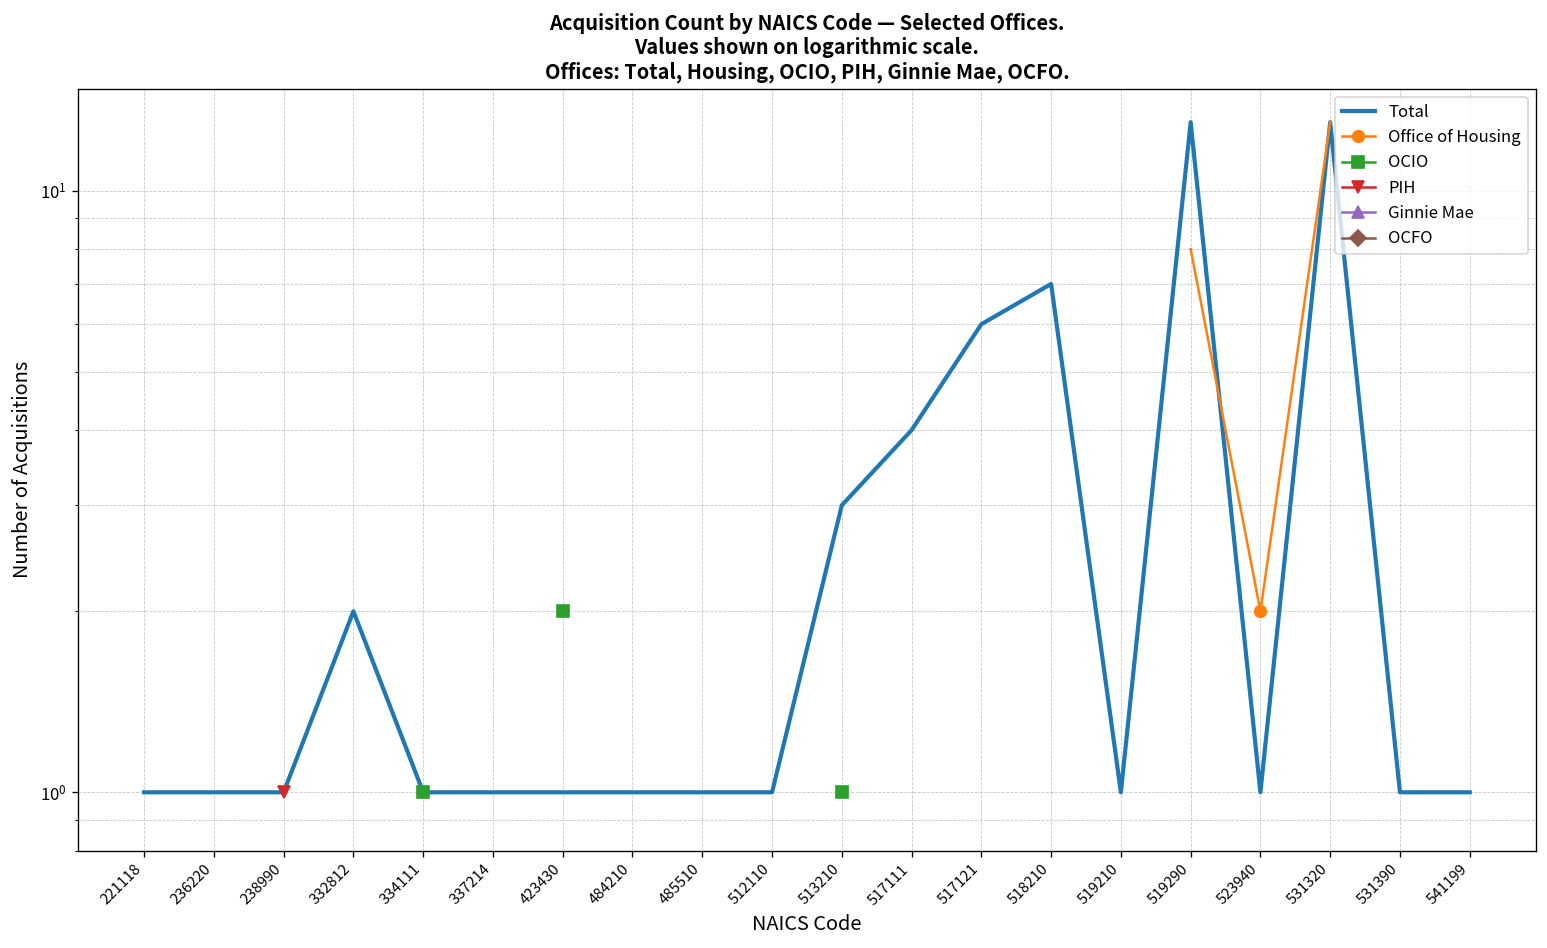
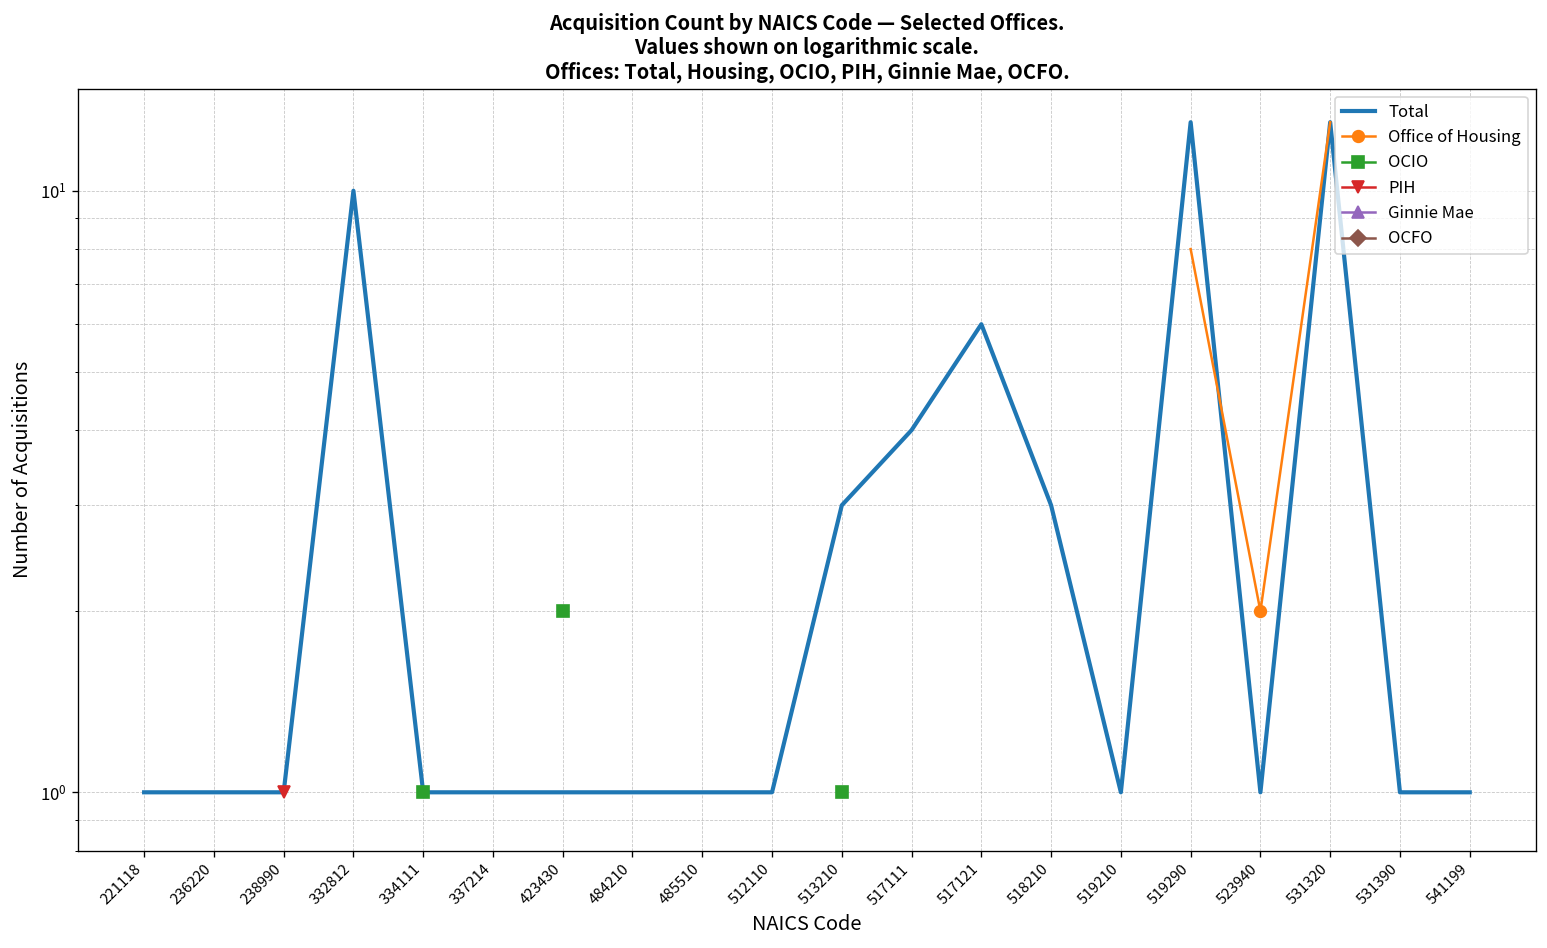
Total, 332812: 2 -> 10
Total, 518210: 7 -> 3
